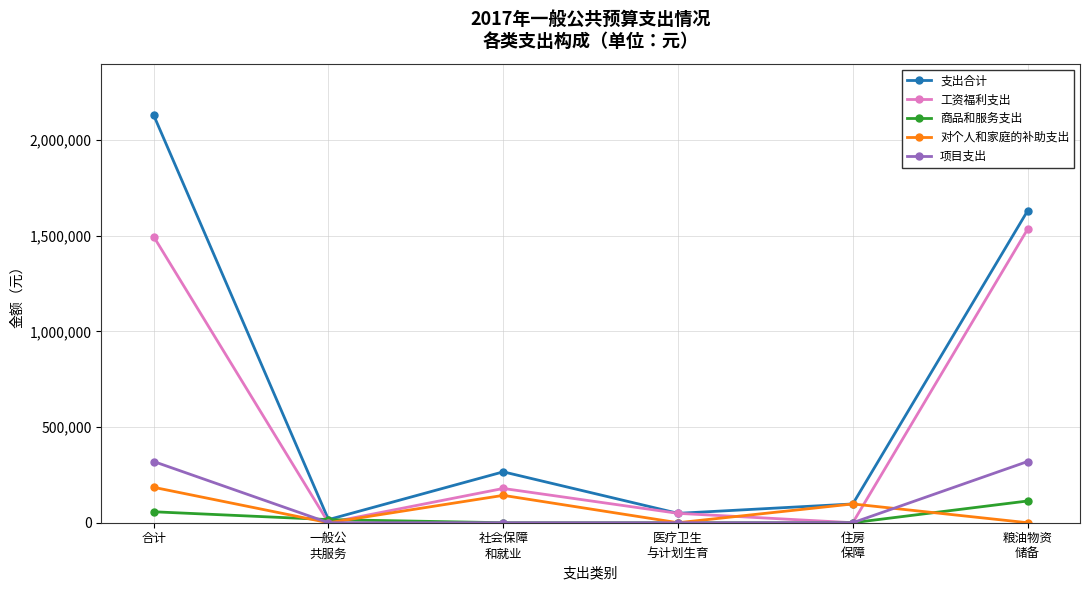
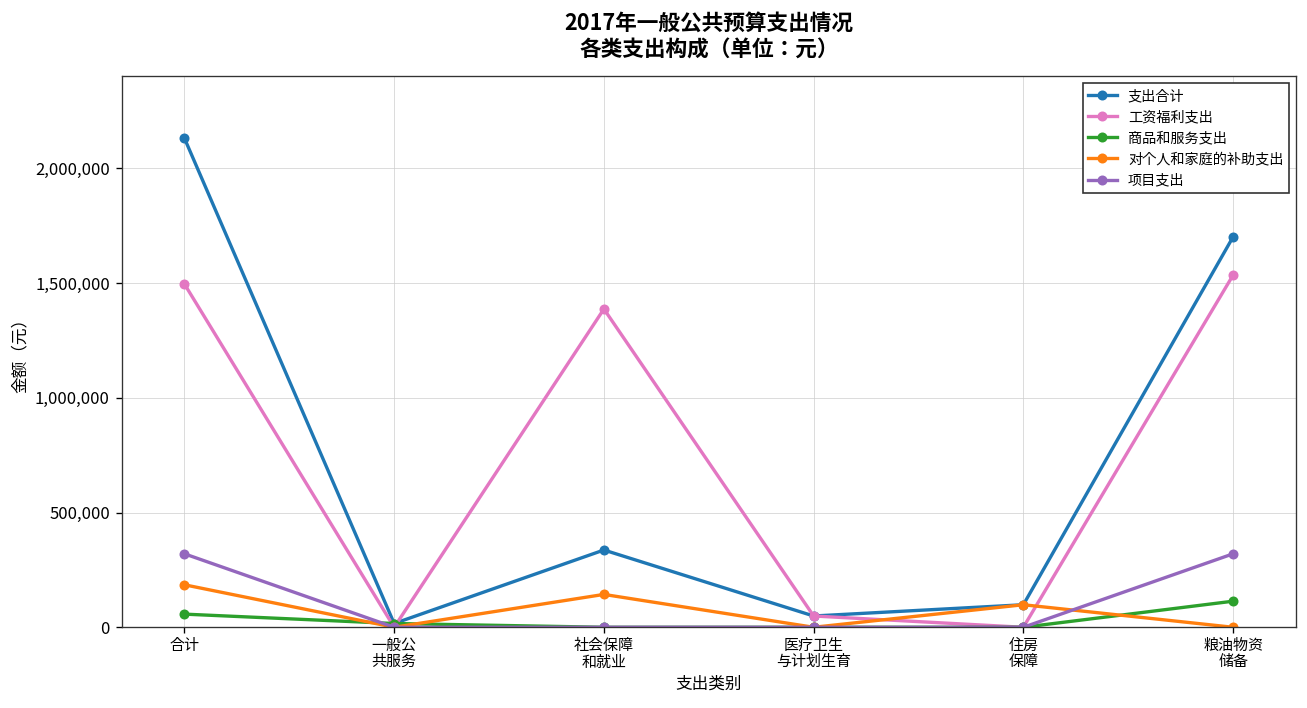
支出合计, 社会保障 和就业: 270,000 -> 340,000
工资福利支出, 社会保障 和就业: 180,000 -> 1,390,000
支出合计, 粮油物资 储备: 1,630,000 -> 1,700,000
